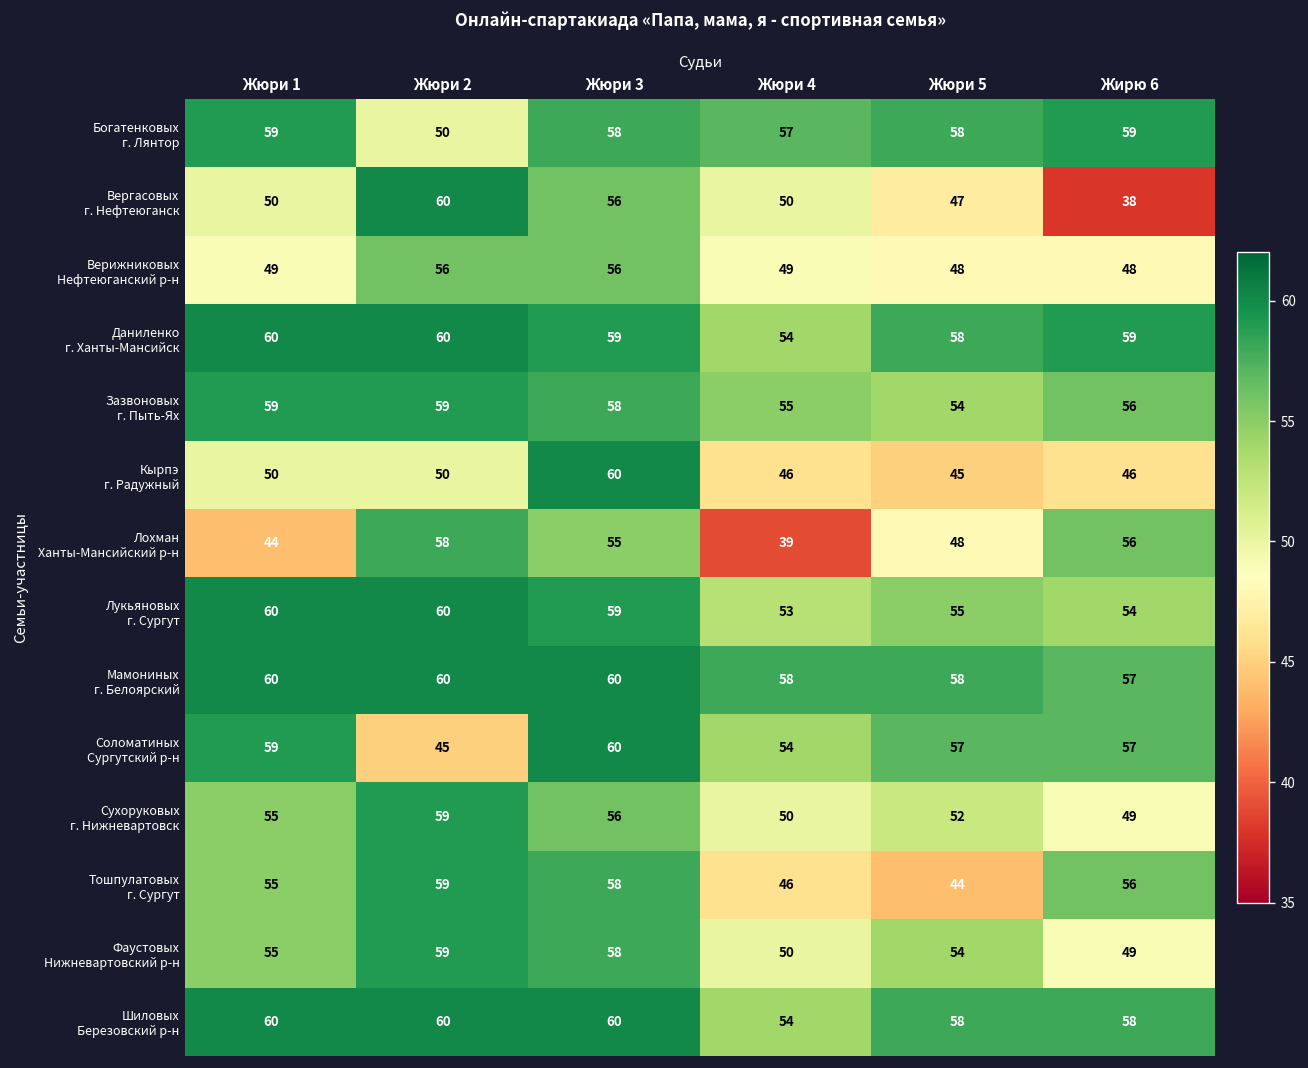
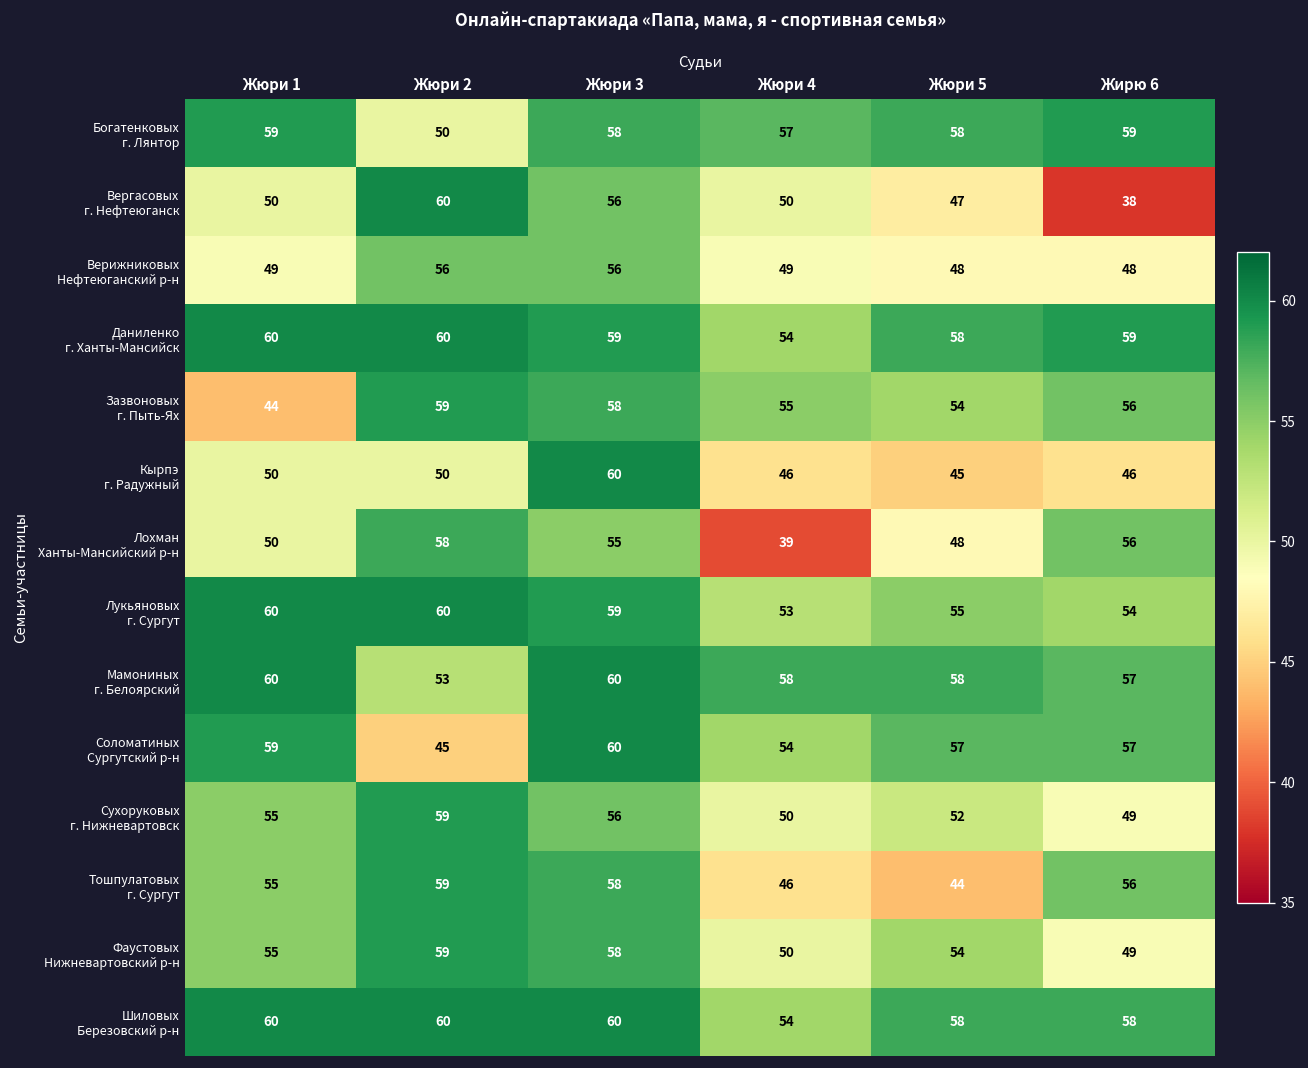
Зазвоновых г. Пыть-Ях, Жюри 1: 59 -> 44
Лохман Ханты-Мансийский р-н, Жюри 1: 44 -> 50
Мамониных г. Белоярский, Жюри 2: 60 -> 53
